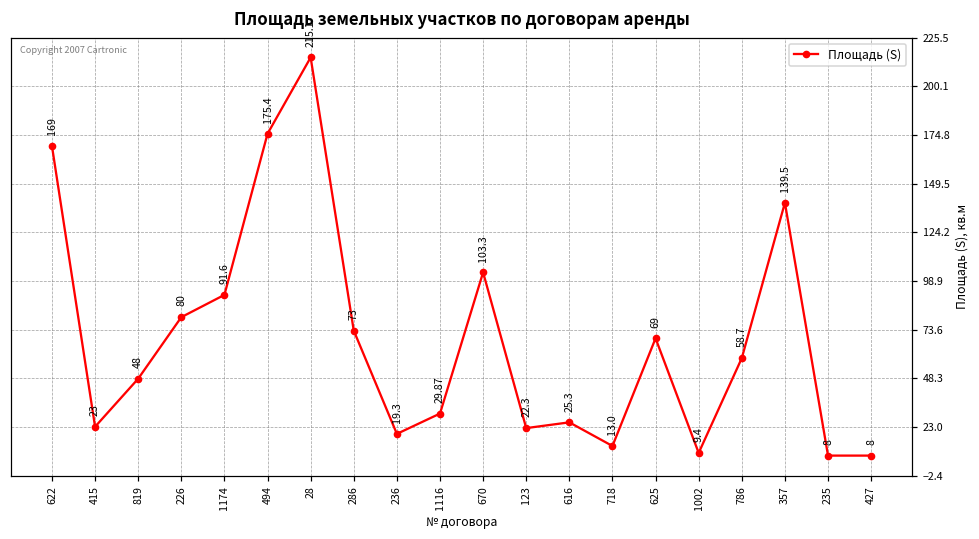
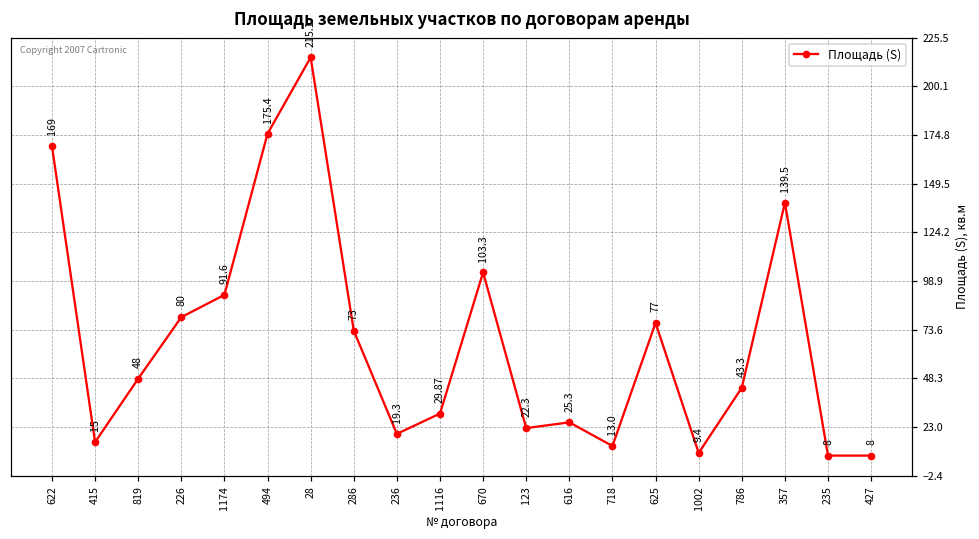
415: 23 -> 15
625: 69 -> 77
786: 58.7 -> 43.3
